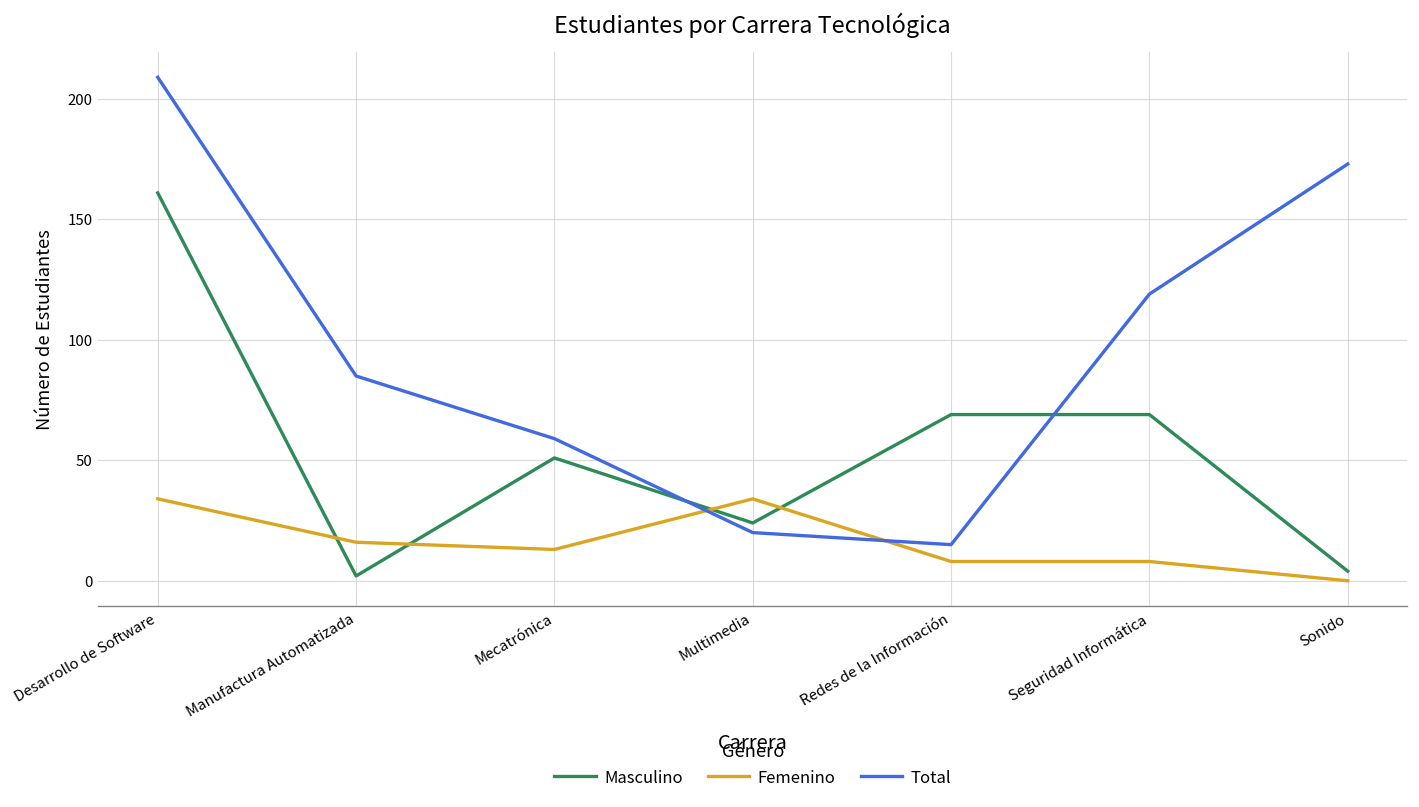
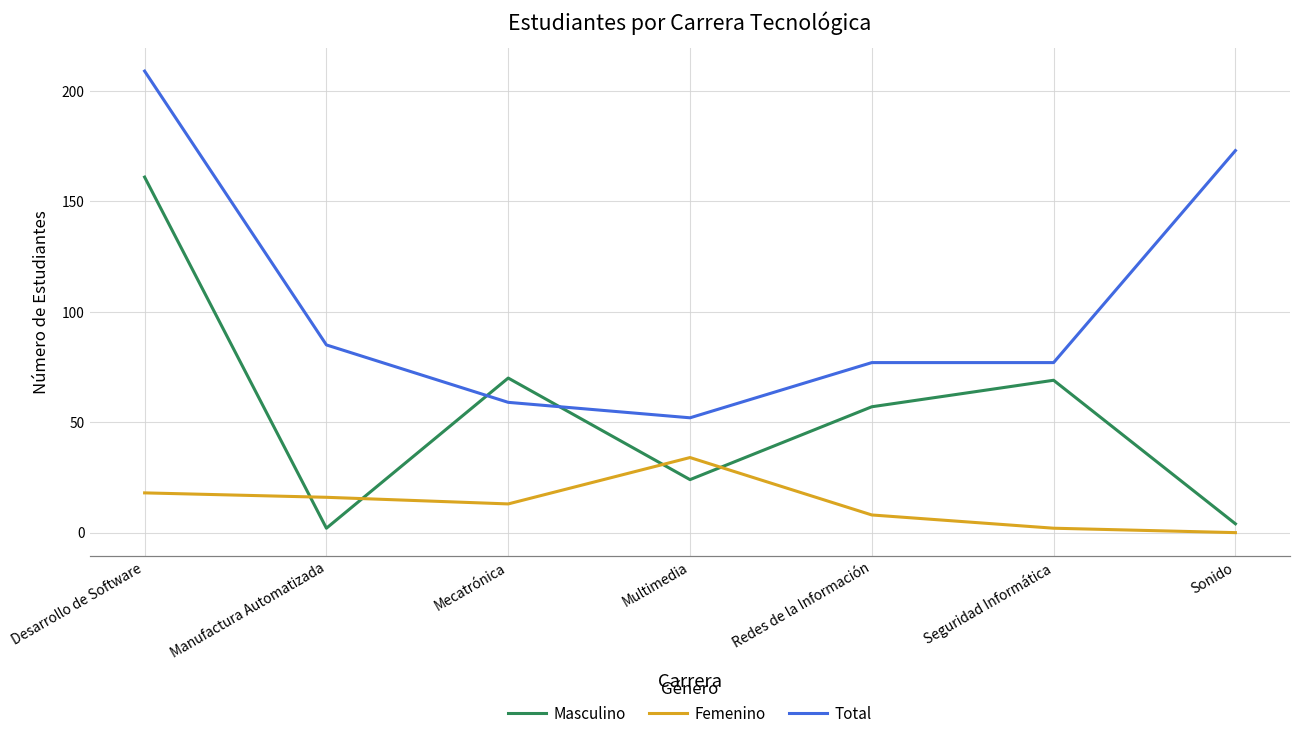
Femenino, Desarrollo de Software: 34 -> 18
Masculino, Mecatrónica: 51 -> 70
Total, Multimedia: 20 -> 52
Masculino, Redes de la Información: 69 -> 57
Total, Redes de la Información: 15 -> 77
Femenino, Seguridad Informática: 8 -> 2
Total, Seguridad Informática: 119 -> 77
